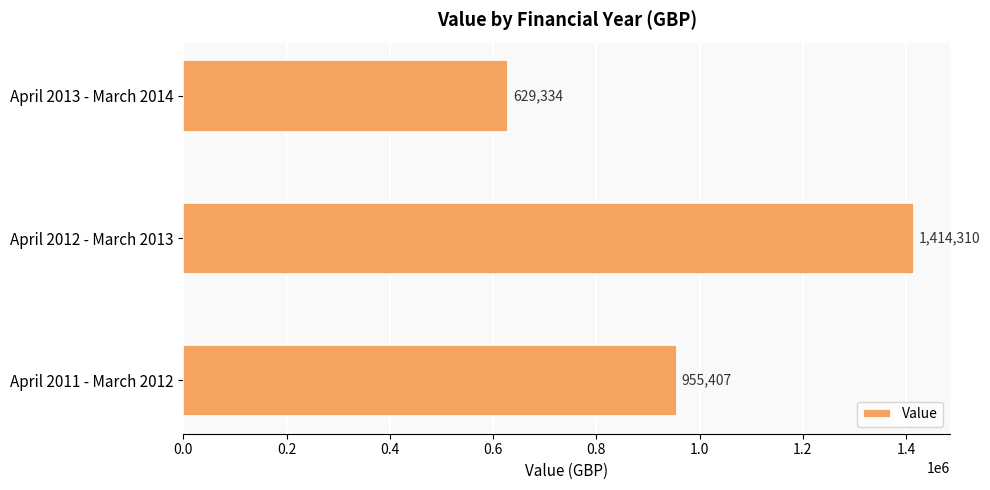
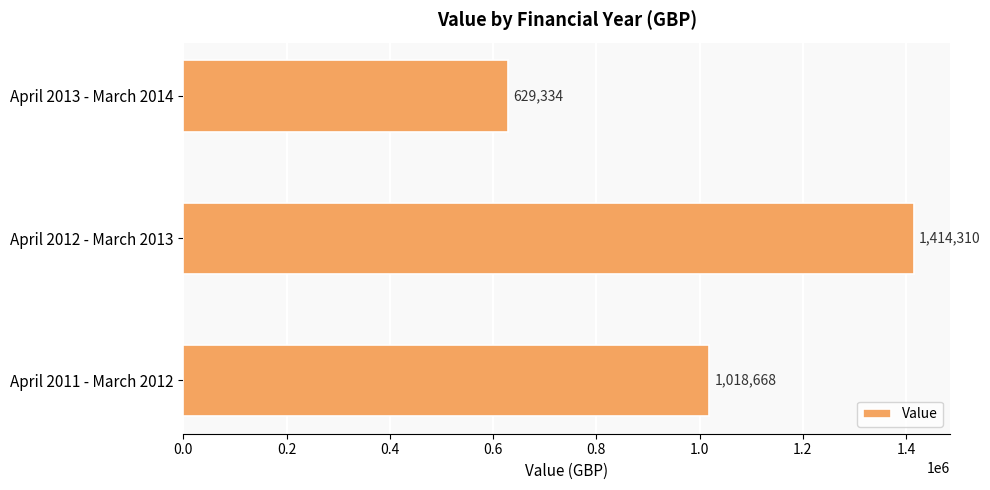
April 2011 - March 2012: 955,407 -> 1,018,668
